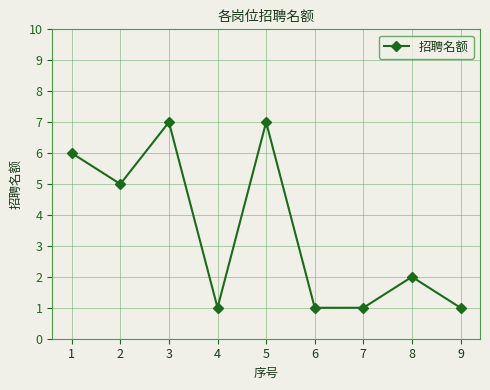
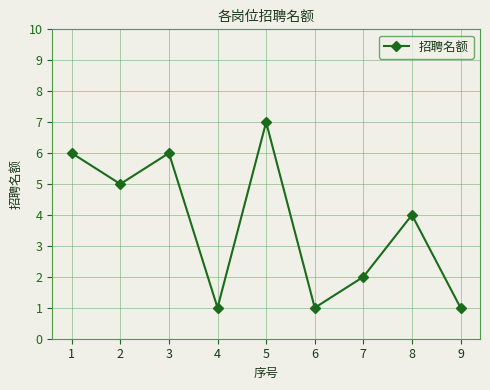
3: 7 -> 6
7: 1 -> 2
8: 2 -> 4
